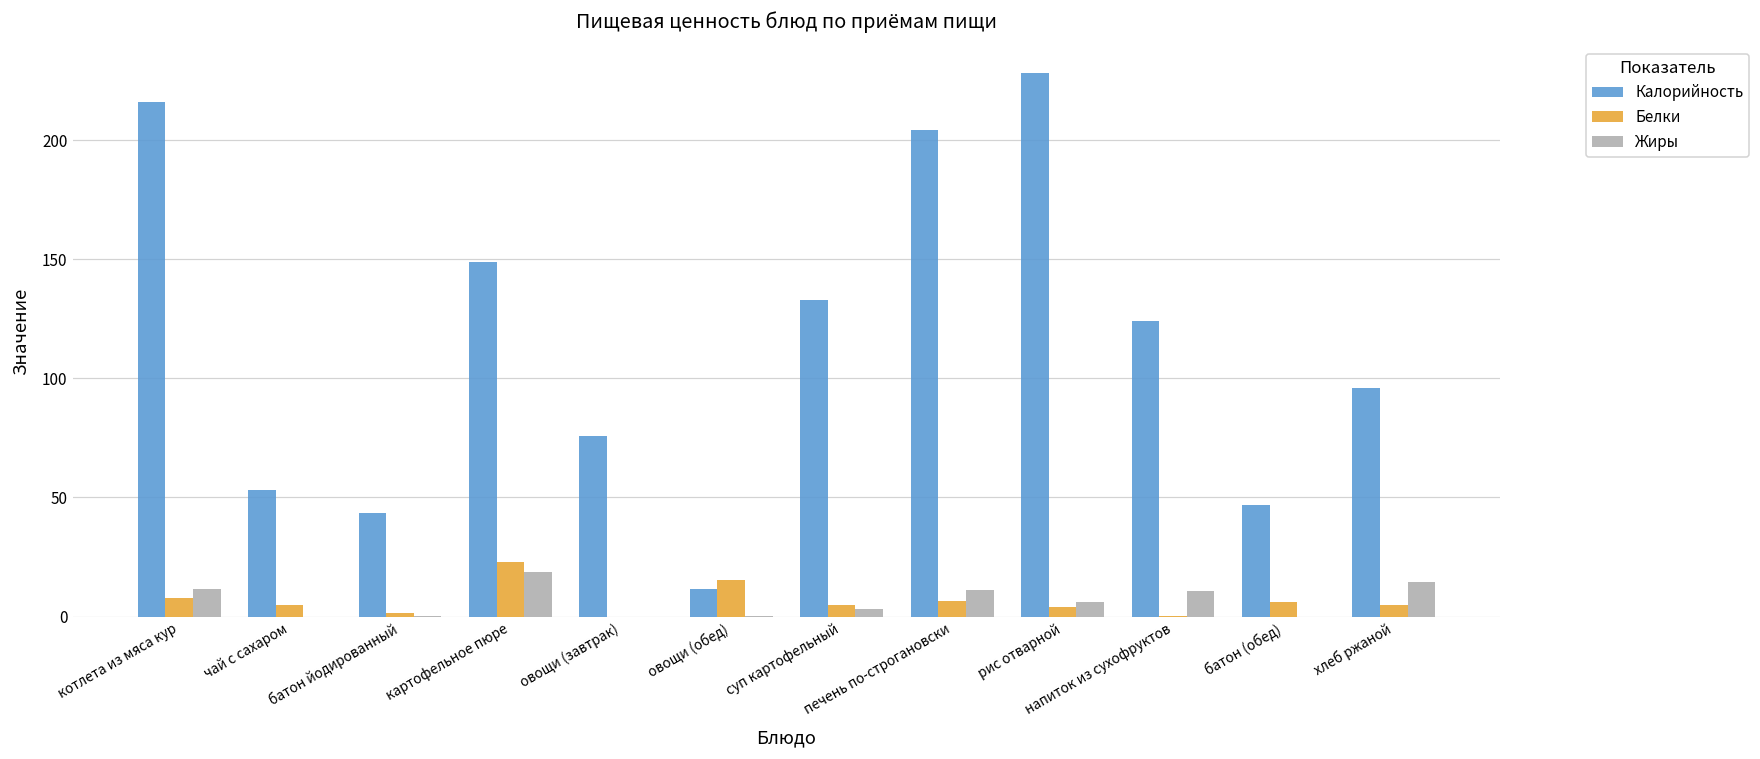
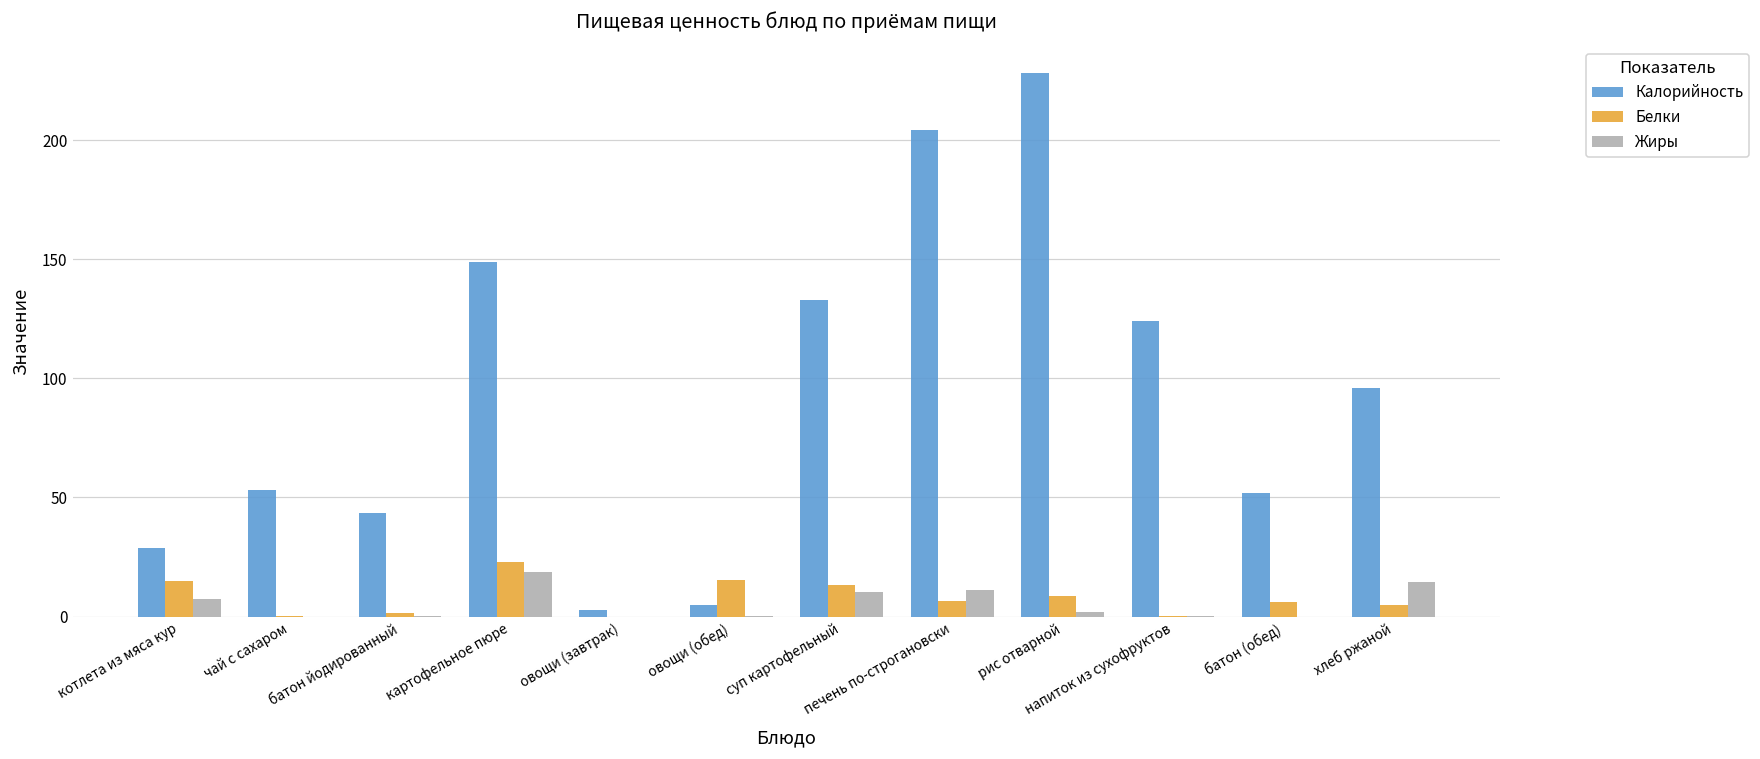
Калорийность, котлета из мяса кур: 216 -> 29
Белки, котлета из мяса кур: 8 -> 15
Жиры, котлета из мяса кур: 11 -> 7
Белки, чай с сахаром: 5 -> 0
Калорийность, овощи (завтрак): 76 -> 3
Калорийность, овощи (обед): 12 -> 5
Белки, суп картофельный: 5 -> 13
Жиры, суп картофельный: 3 -> 10
Белки, рис отварной: 4 -> 9
Жиры, рис отварной: 6 -> 2
Жиры, напиток из сухофруктов: 11 -> 0
Калорийность, батон (обед): 47 -> 52
